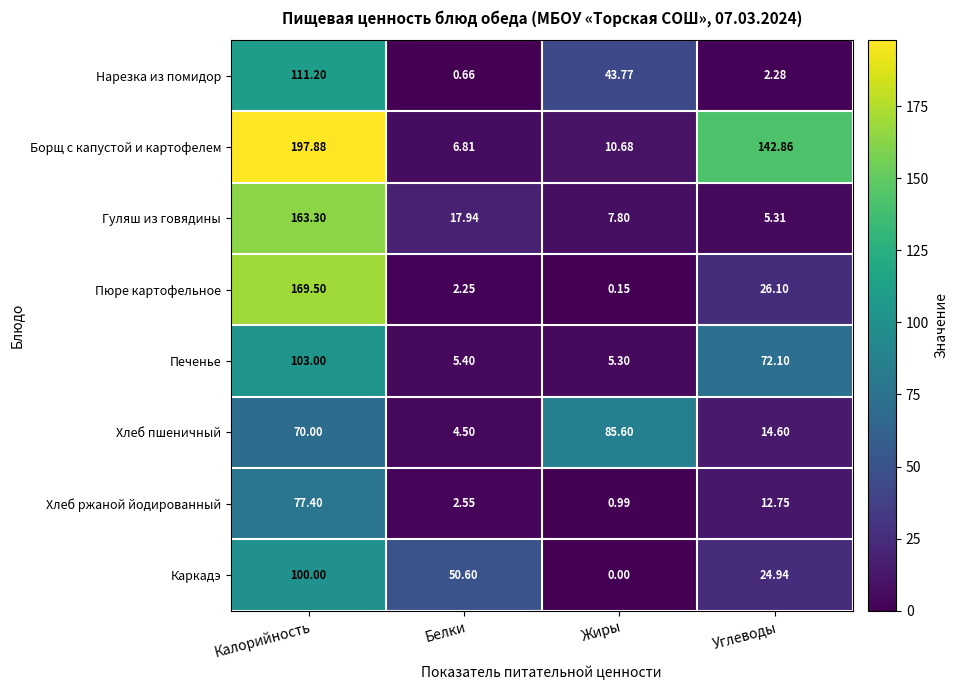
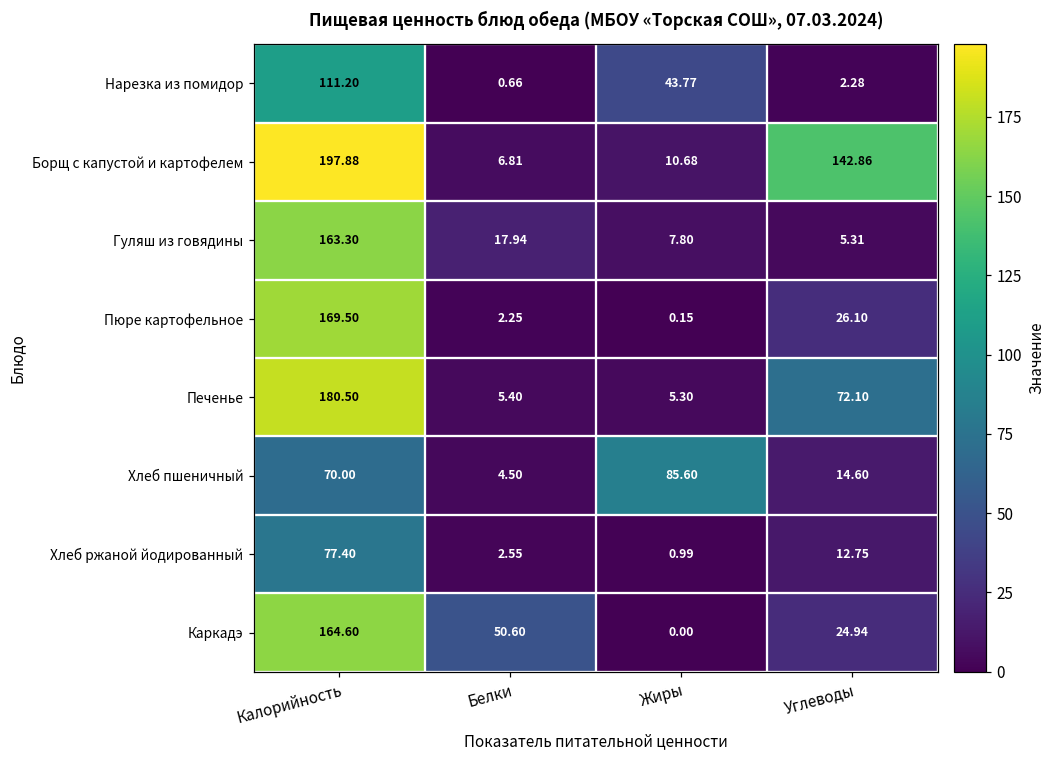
Печенье, Калорийность: 103.00 -> 180.50
Каркадэ, Калорийность: 100.00 -> 164.60
